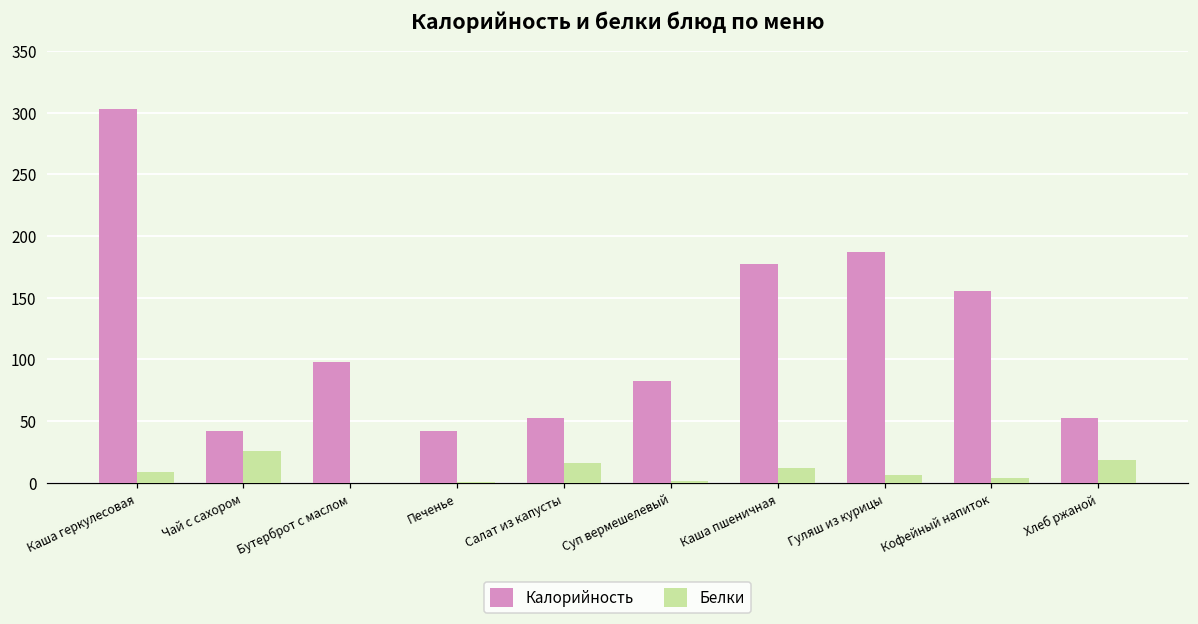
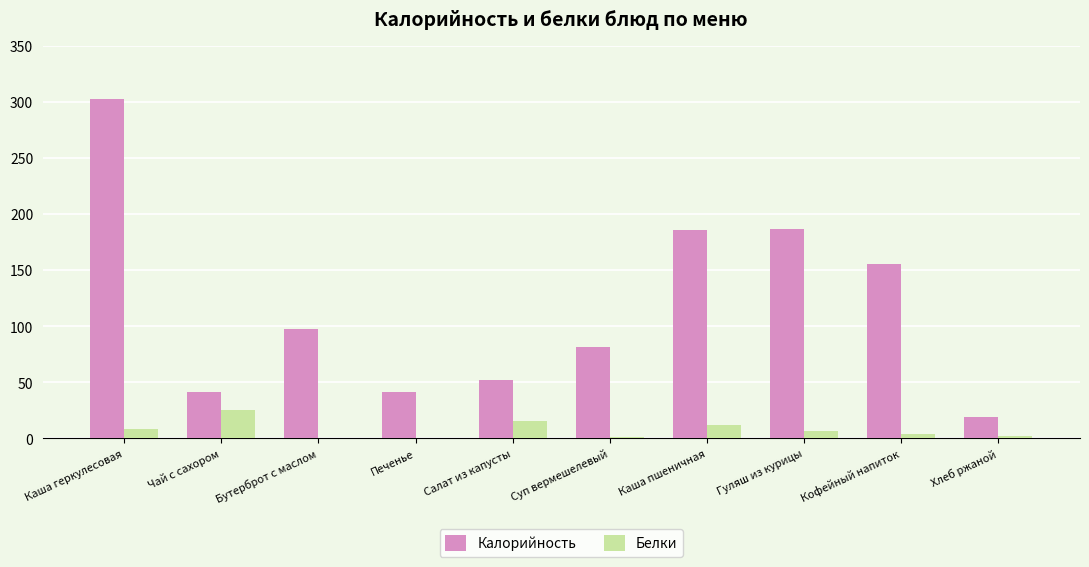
Калорийность, Каша пшеничная: 177 -> 186
Калорийность, Хлеб ржаной: 52 -> 20
Белки, Хлеб ржаной: 18 -> 2
